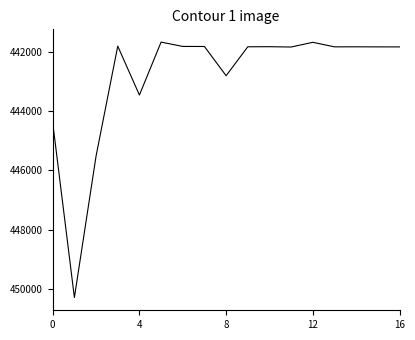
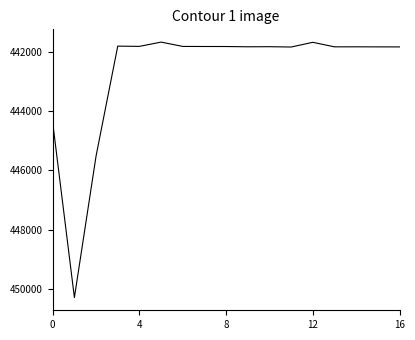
4: 443500 -> 441800
8: 442800 -> 441800
